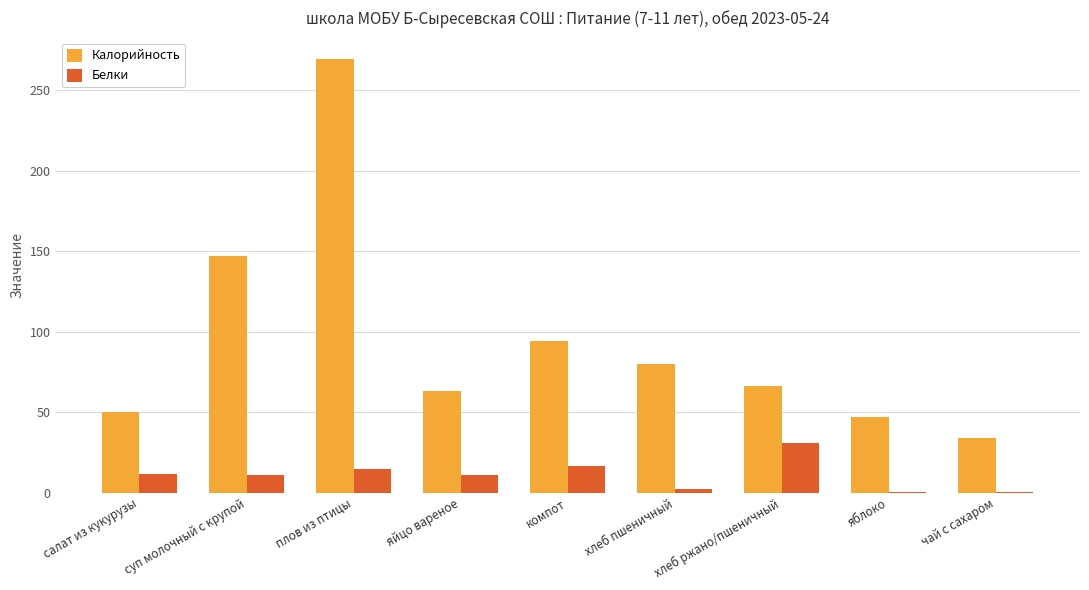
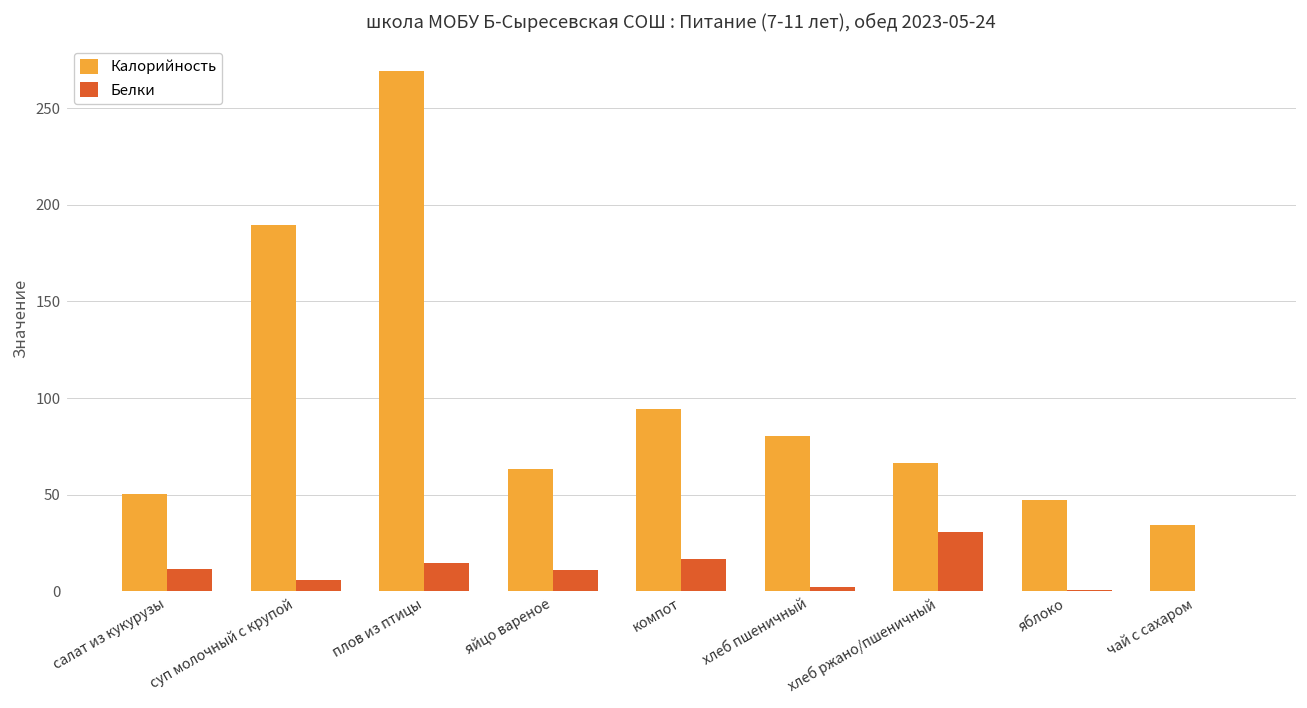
Калорийность, суп молочный с крупой: 147 -> 190
Белки, суп молочный с крупой: 11 -> 6
